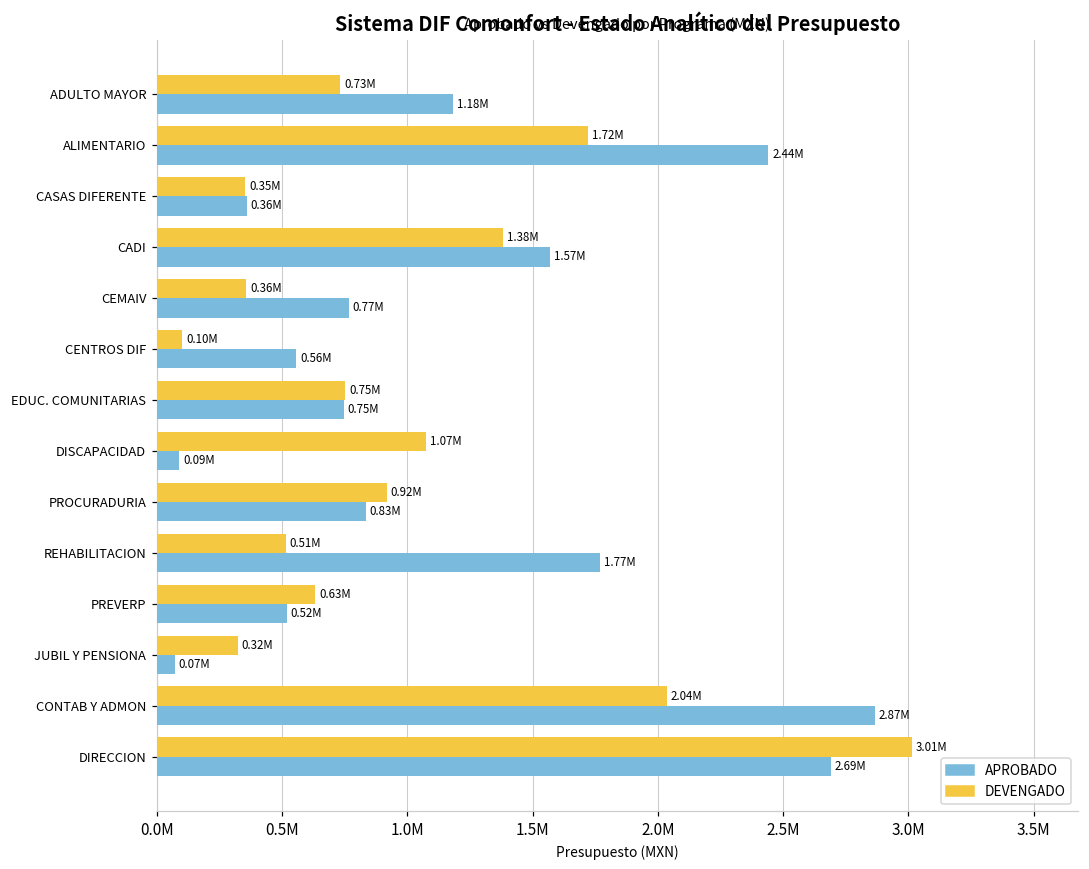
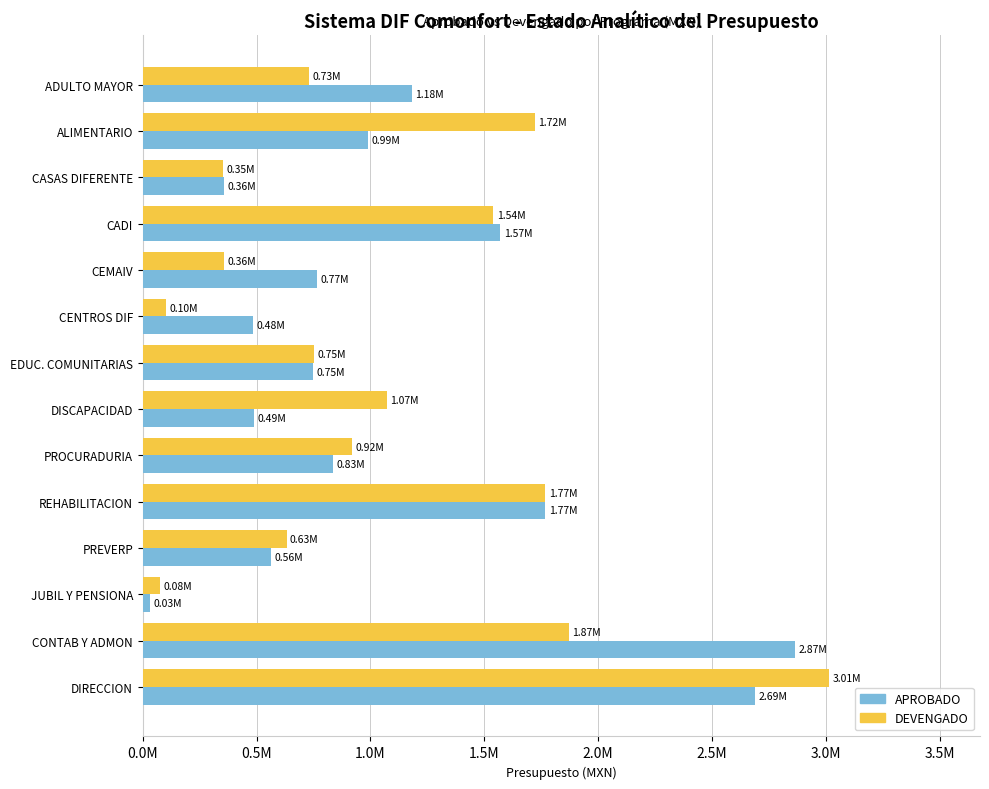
APROBADO, ALIMENTARIO: 2.44M -> 0.99M
DEVENGADO, CADI: 1.38M -> 1.54M
APROBADO, CENTROS DIF: 0.56M -> 0.48M
APROBADO, DISCAPACIDAD: 0.09M -> 0.49M
DEVENGADO, REHABILITACION: 0.51M -> 1.77M
APROBADO, PREVERP: 0.52M -> 0.56M
DEVENGADO, JUBIL Y PENSIONA: 0.32M -> 0.08M
APROBADO, JUBIL Y PENSIONA: 0.07M -> 0.03M
DEVENGADO, CONTAB Y ADMON: 2.04M -> 1.87M
